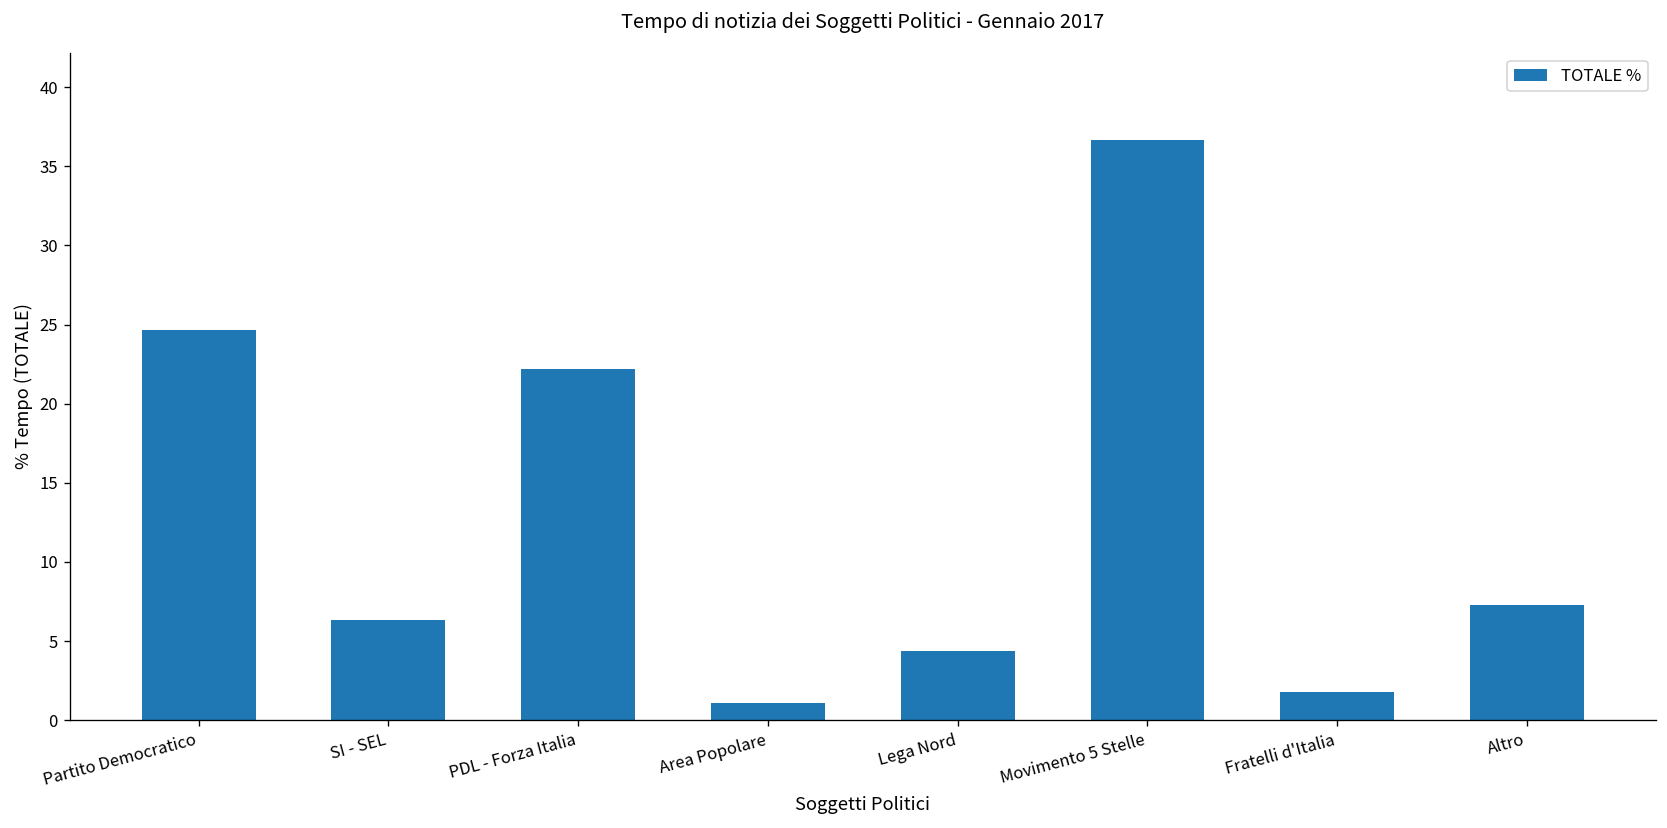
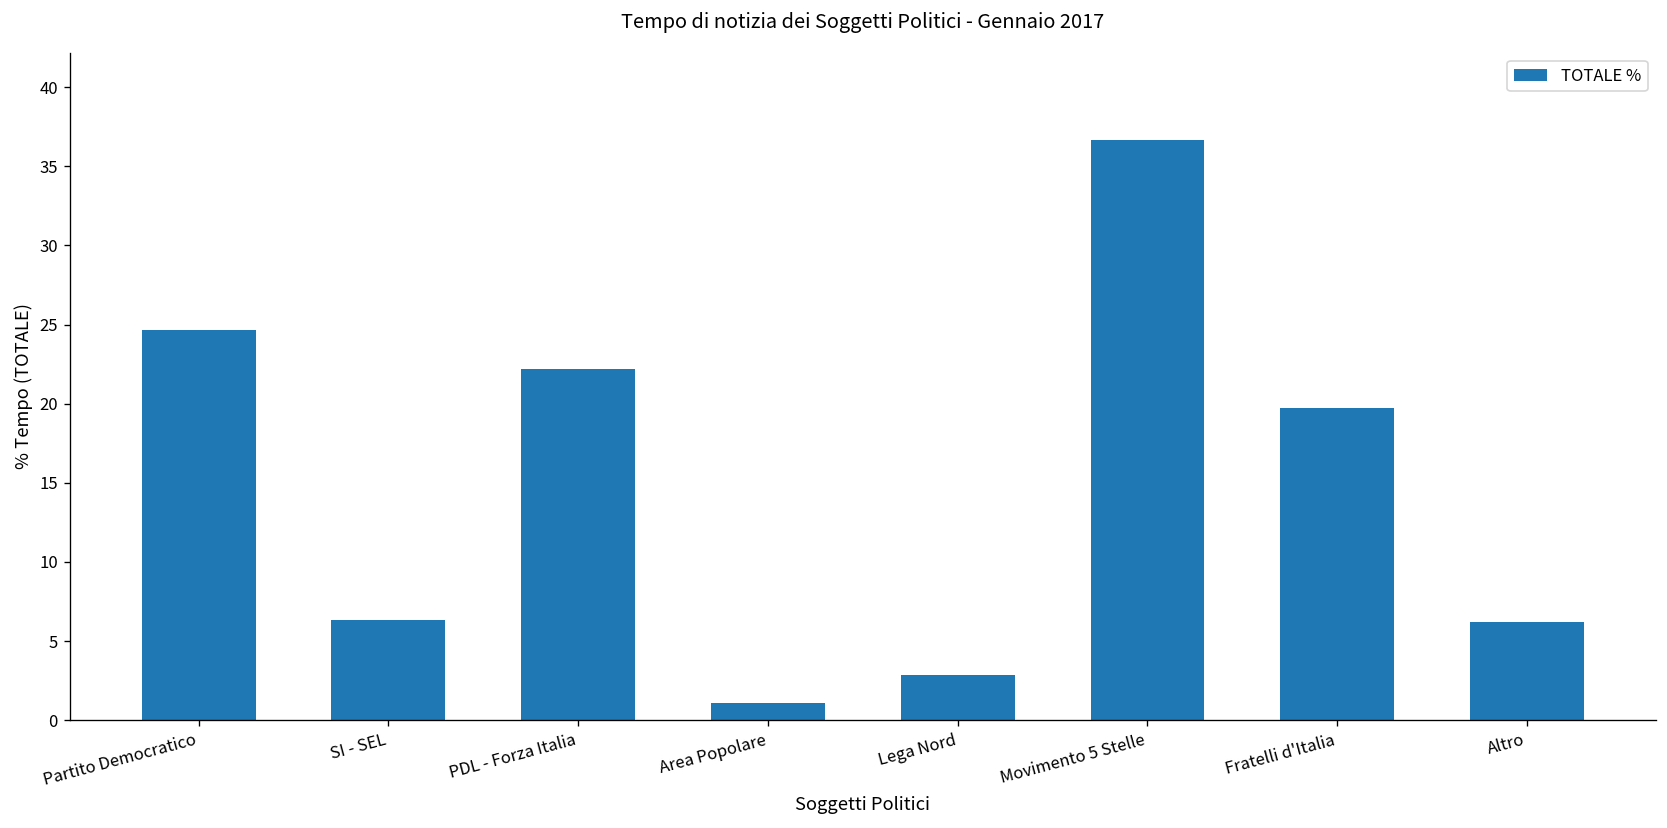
Lega Nord: 4.4 -> 2.9
Fratelli d'Italia: 1.8 -> 19.7
Altro: 7.3 -> 6.2
